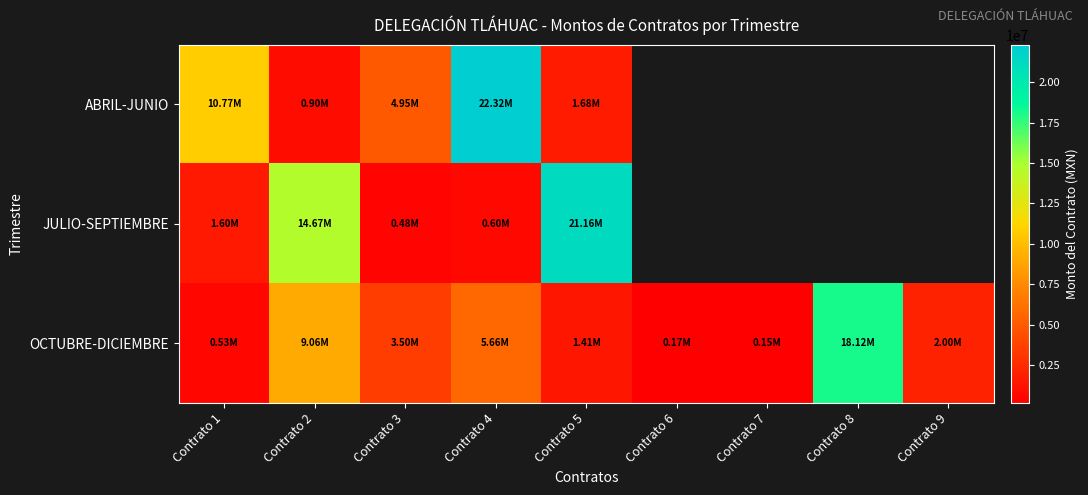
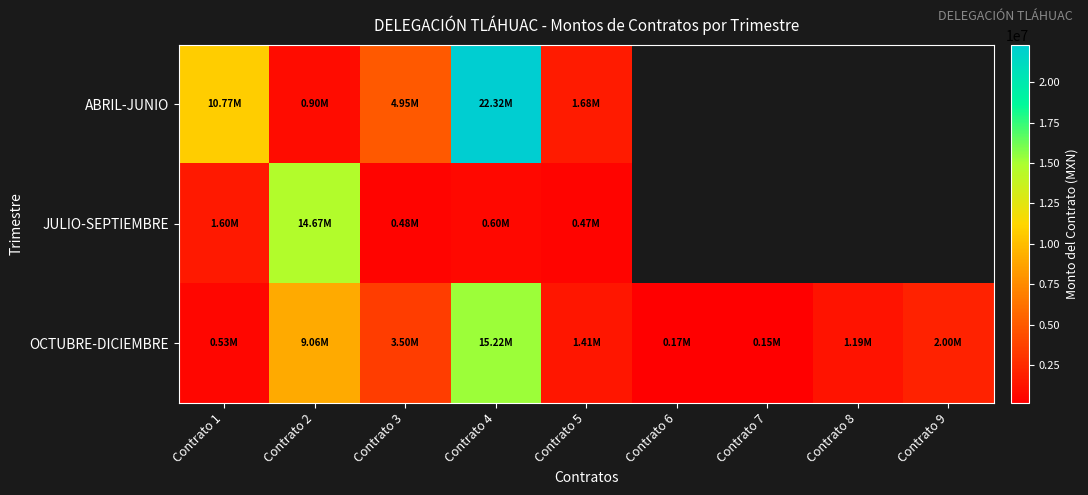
JULIO-SEPTIEMBRE, Contrato 5: 21.16M -> 0.47M
OCTUBRE-DICIEMBRE, Contrato 4: 5.66M -> 15.22M
OCTUBRE-DICIEMBRE, Contrato 8: 18.12M -> 1.19M
